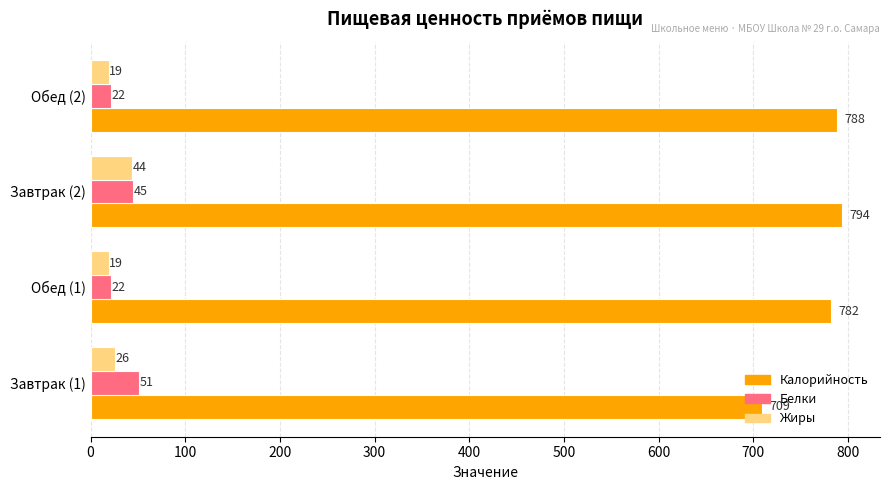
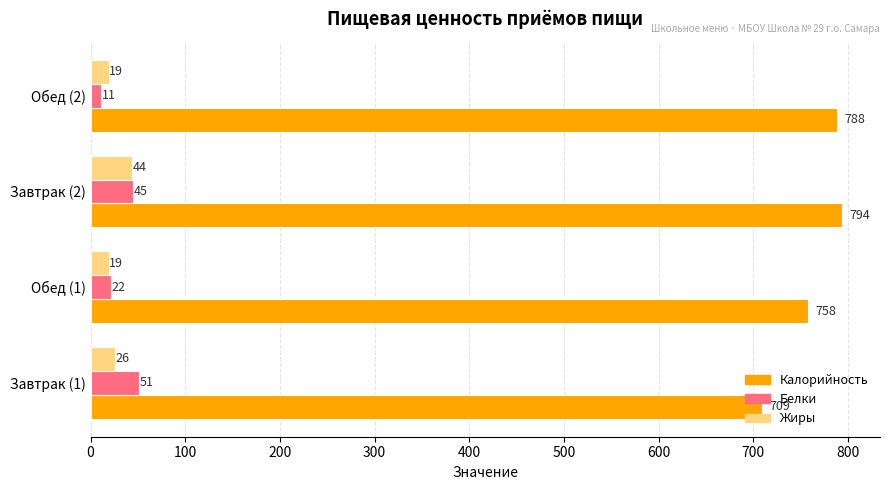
Белки, Обед (2): 22 -> 11
Калорийность, Обед (1): 782 -> 758
